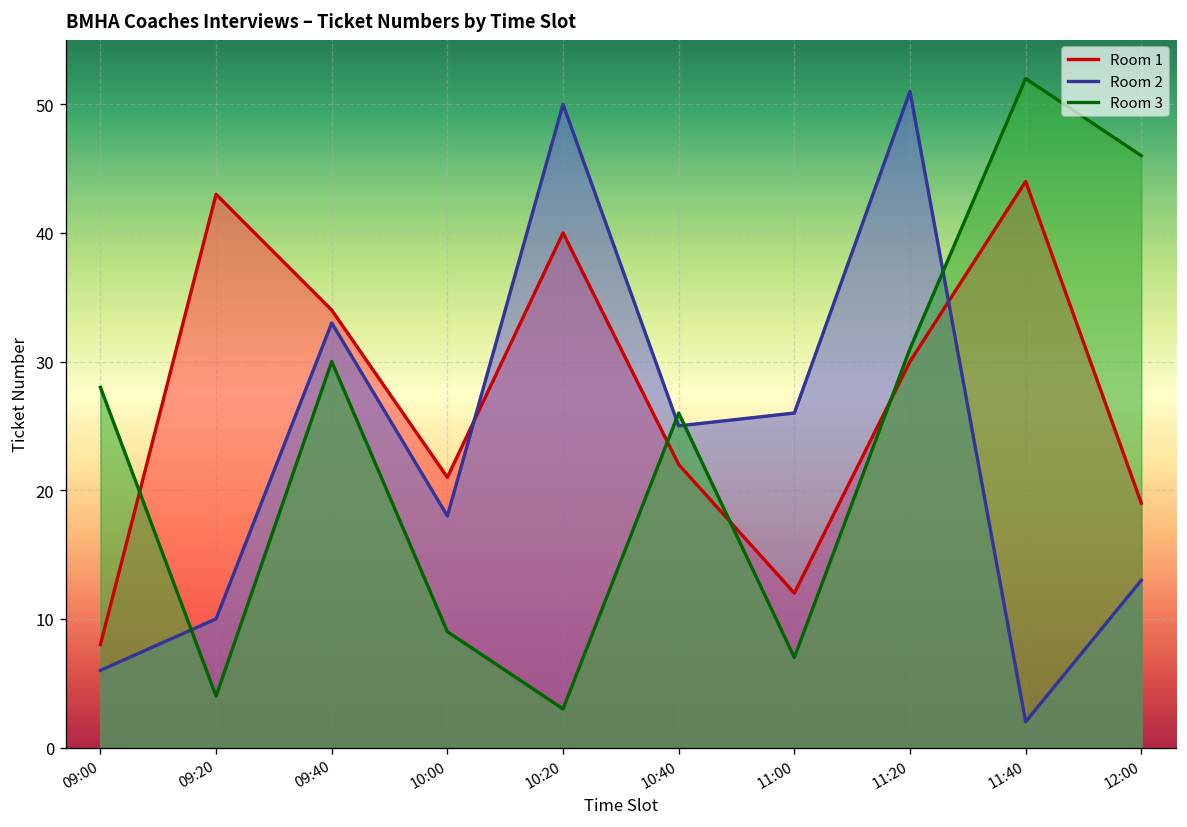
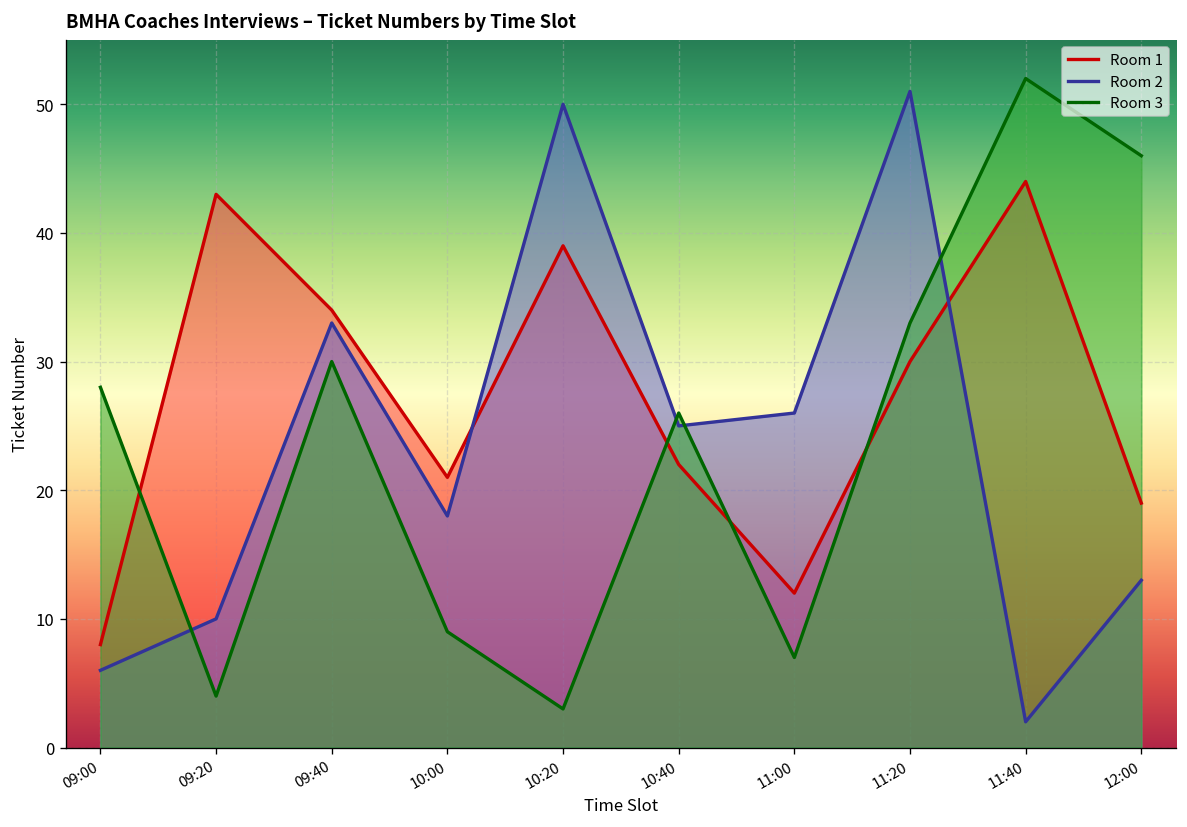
Room 1, 10:20: 40 -> 39
Room 3, 11:20: 31 -> 33
